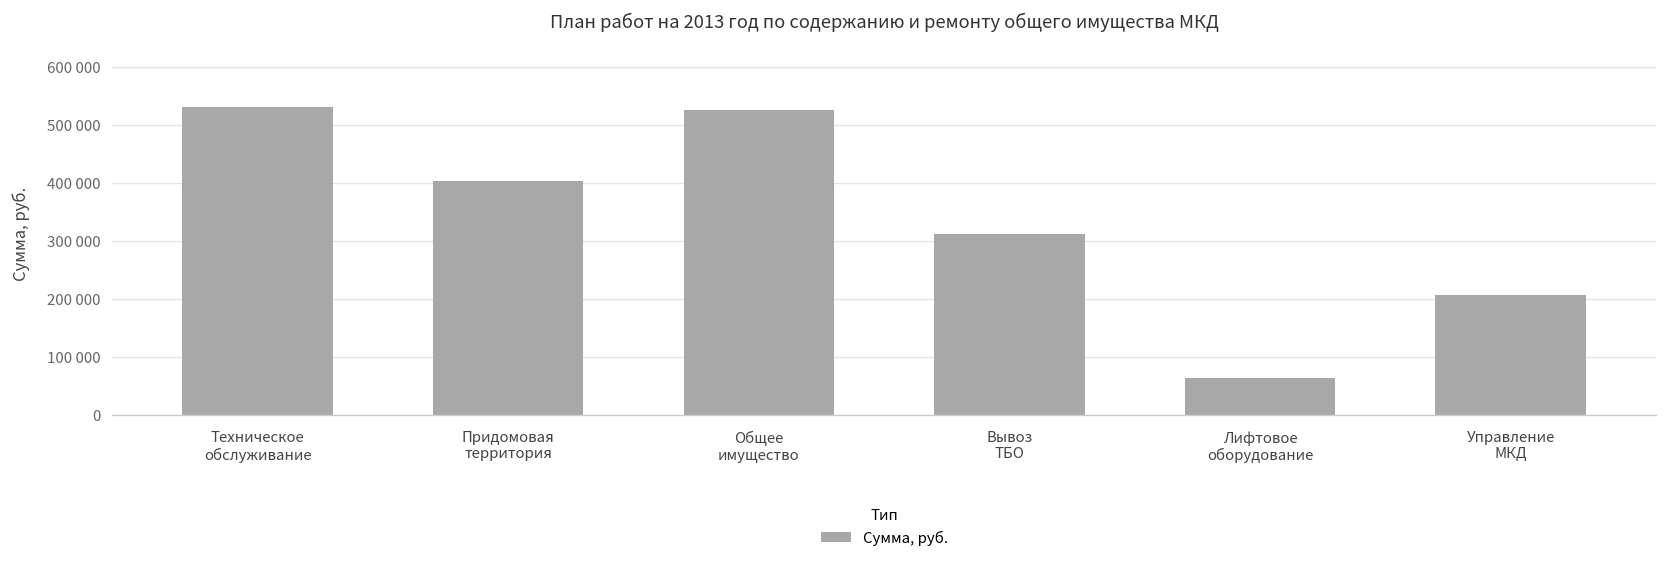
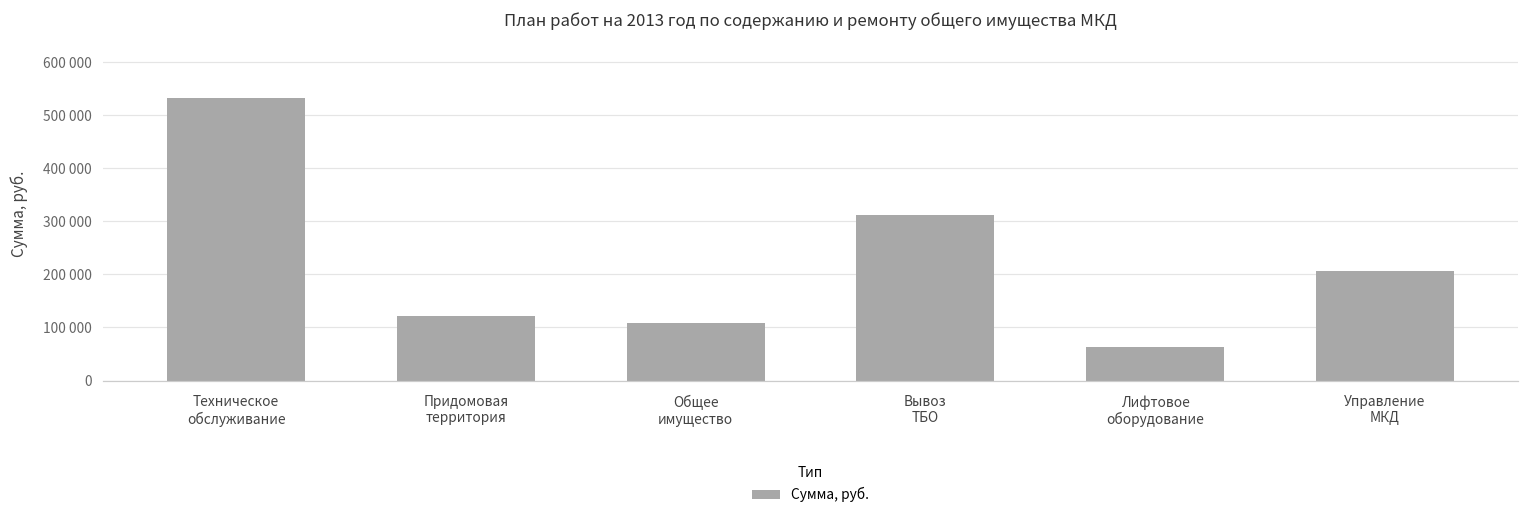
Придомовая территория: 400000 -> 120000
Общее имущество: 530000 -> 110000
